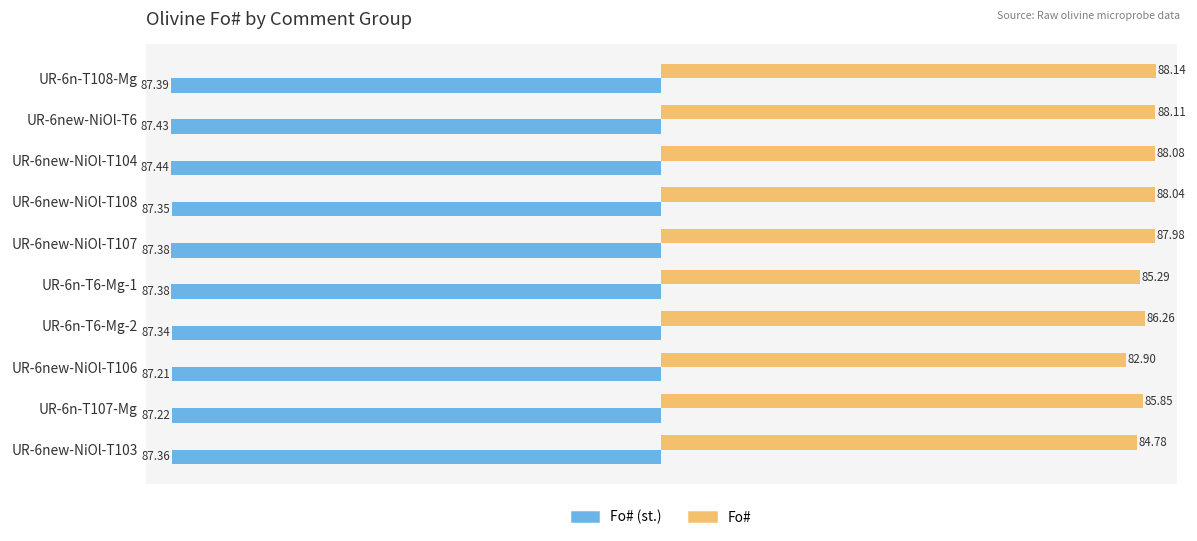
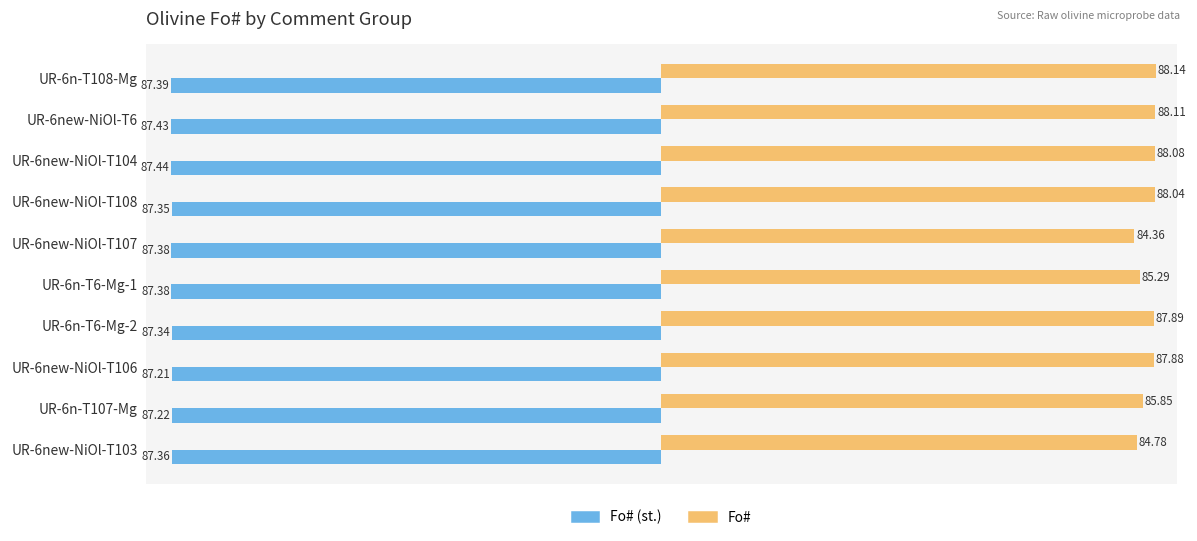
Fo#, UR-6new-NiOl-T107: 87.98 -> 84.36
Fo#, UR-6n-T6-Mg-2: 86.26 -> 87.89
Fo#, UR-6new-NiOl-T106: 82.90 -> 87.88
